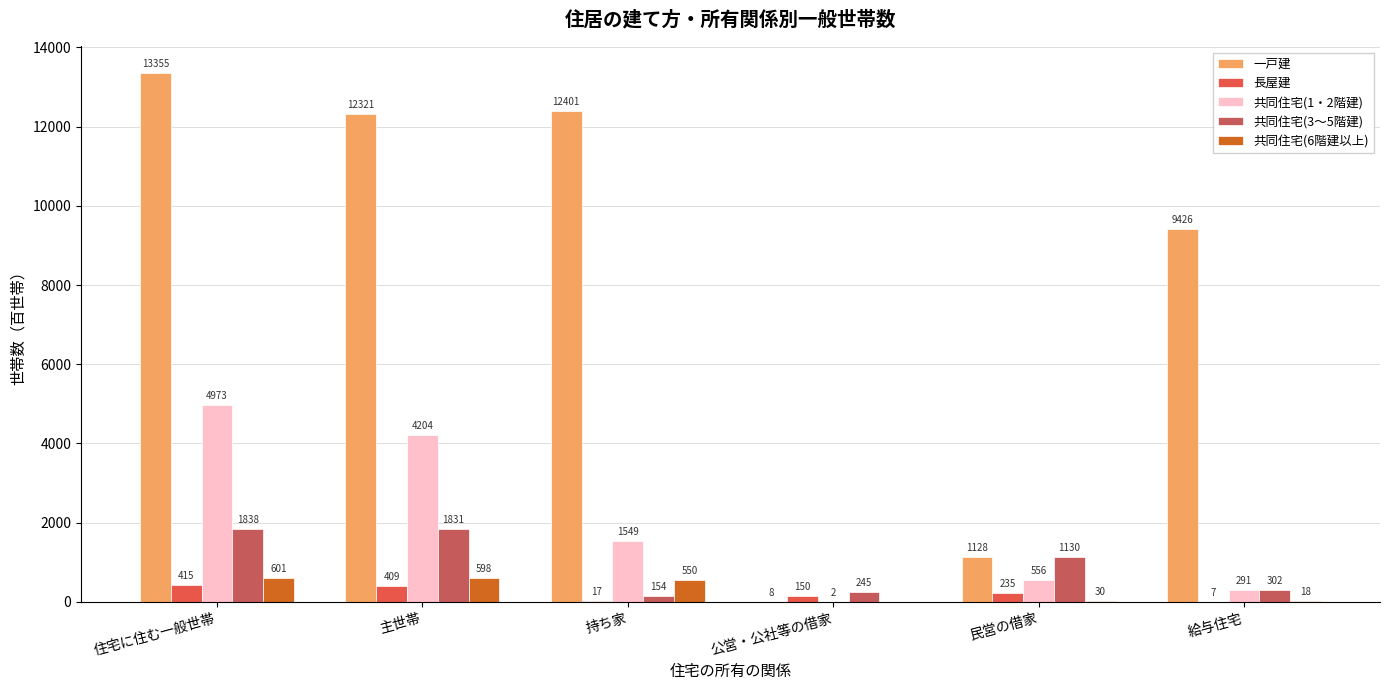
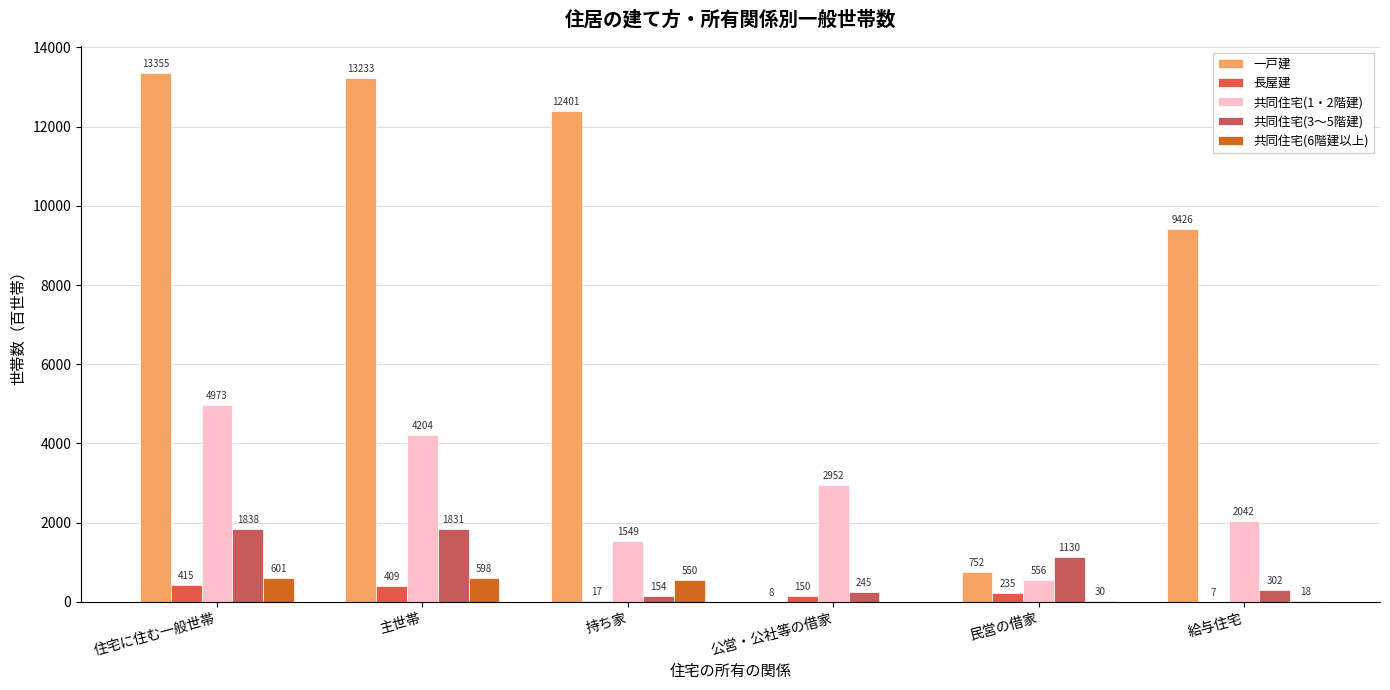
一戸建, 主世帯: 12321 -> 13233
共同住宅(1・2階建), 公営・公社等の借家: 2 -> 2952
一戸建, 民営の借家: 1128 -> 752
共同住宅(1・2階建), 給与住宅: 291 -> 2042
